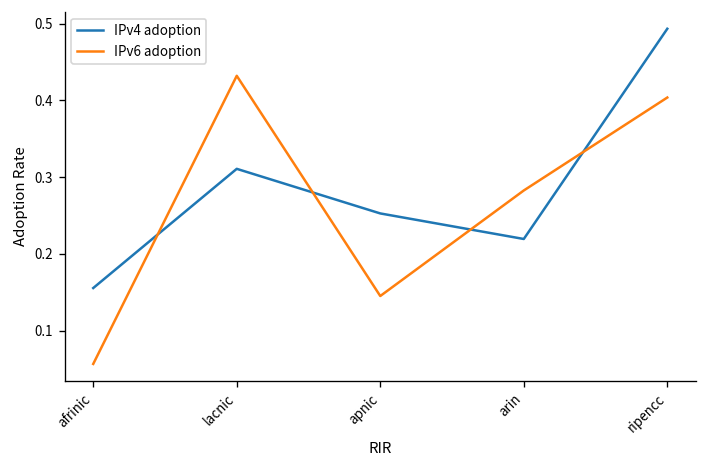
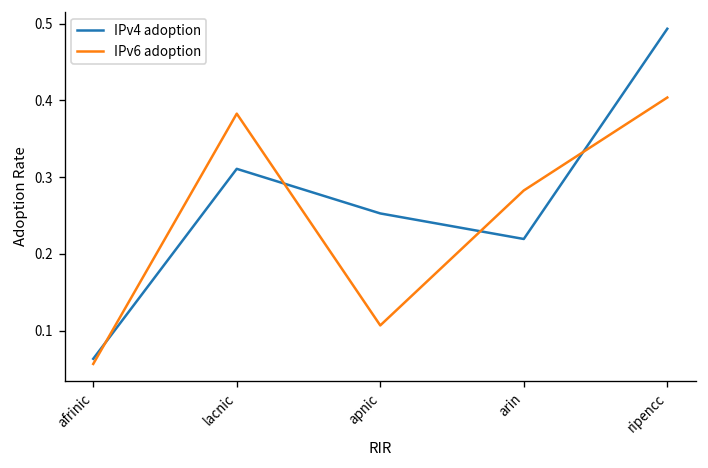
IPv4 adoption, afrinic: 0.16 -> 0.06
IPv6 adoption, lacnic: 0.43 -> 0.38
IPv6 adoption, apnic: 0.15 -> 0.11
